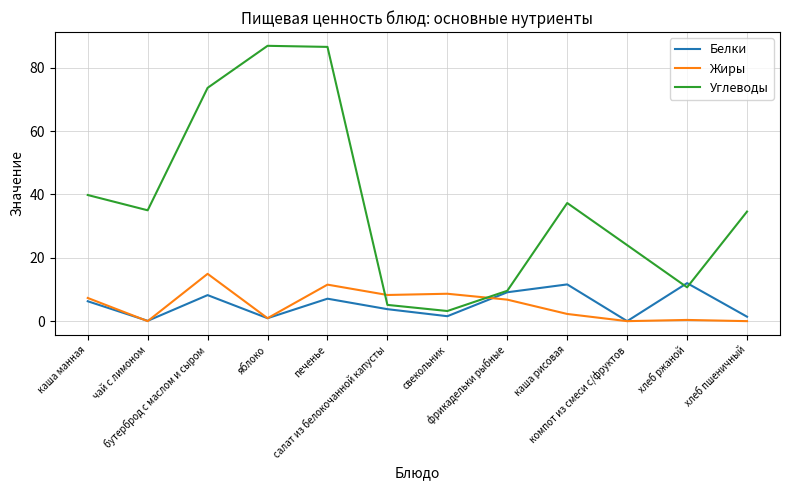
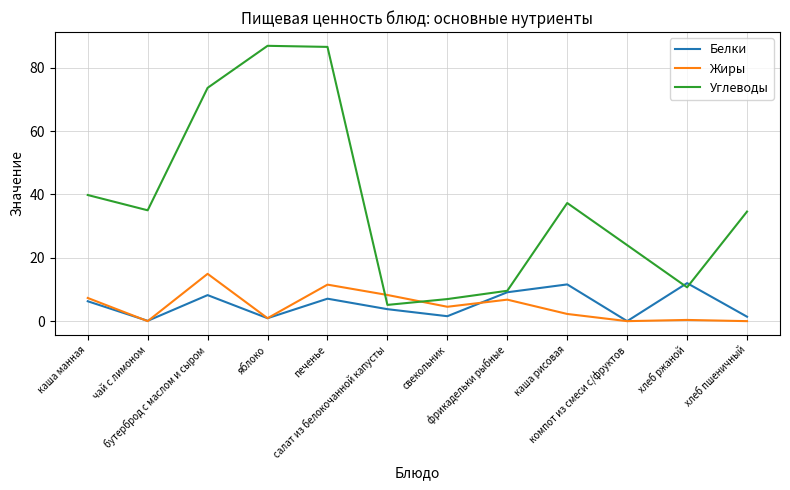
Жиры, свекольник: 9 -> 5
Углеводы, свекольник: 3 -> 7
